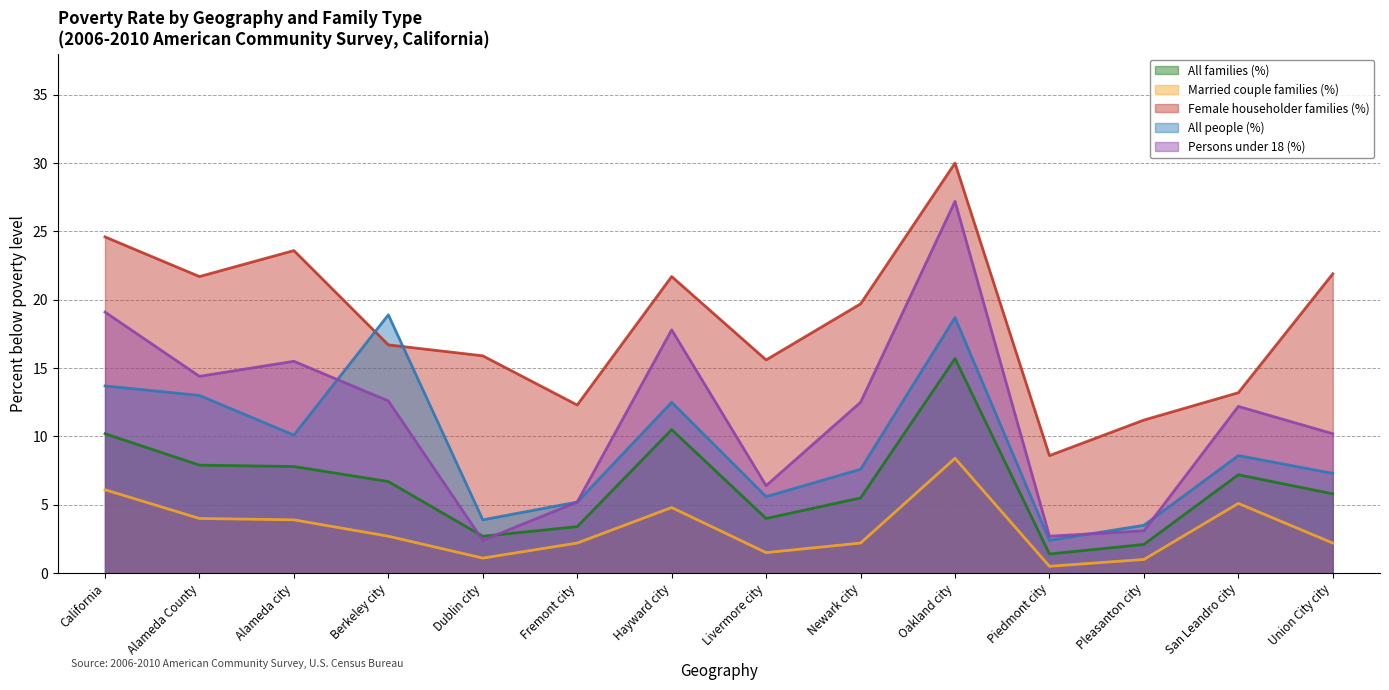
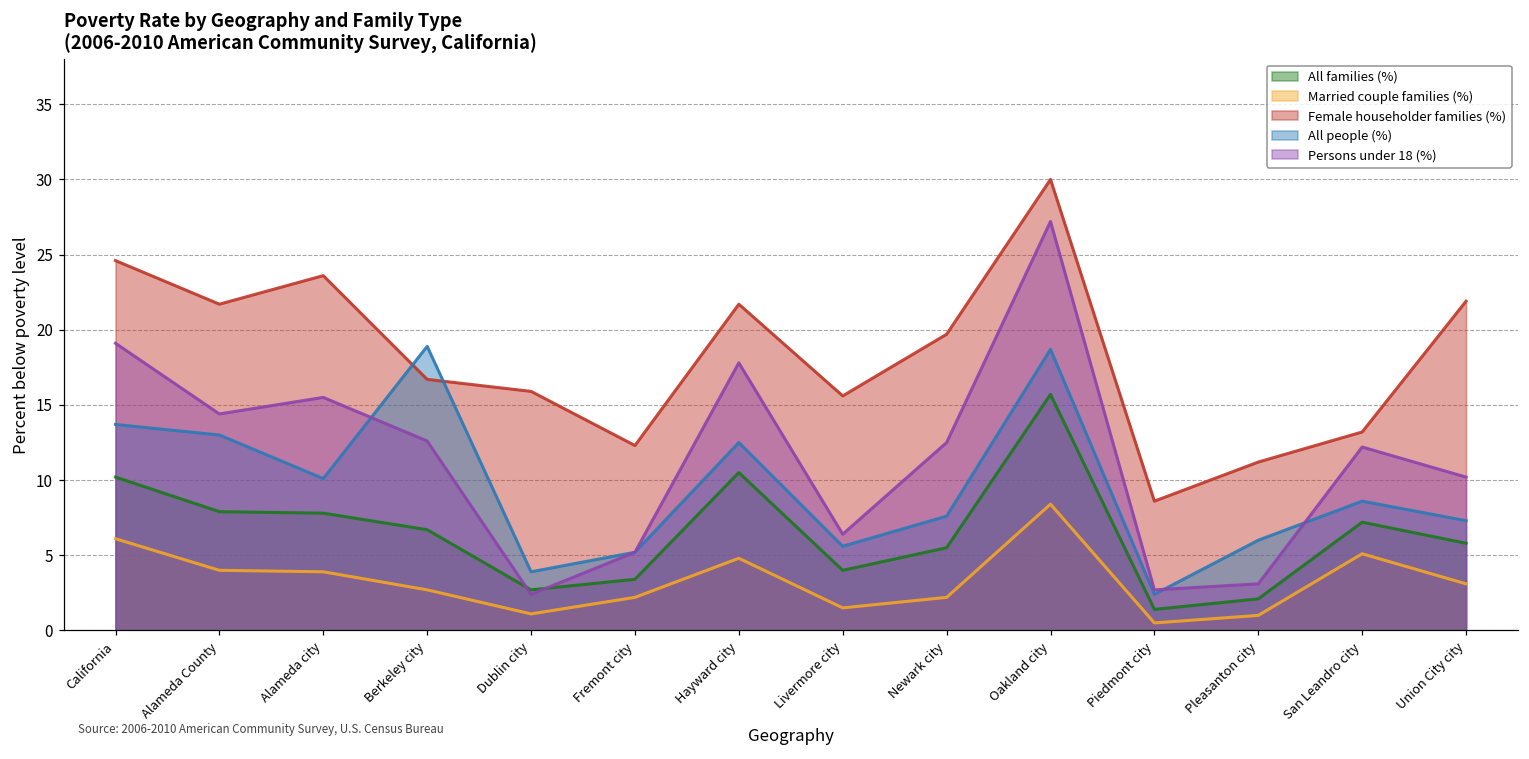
All people (%), Pleasanton city: 3.5 -> 6.0
Married couple families (%), Union City city: 2.2 -> 3.1
